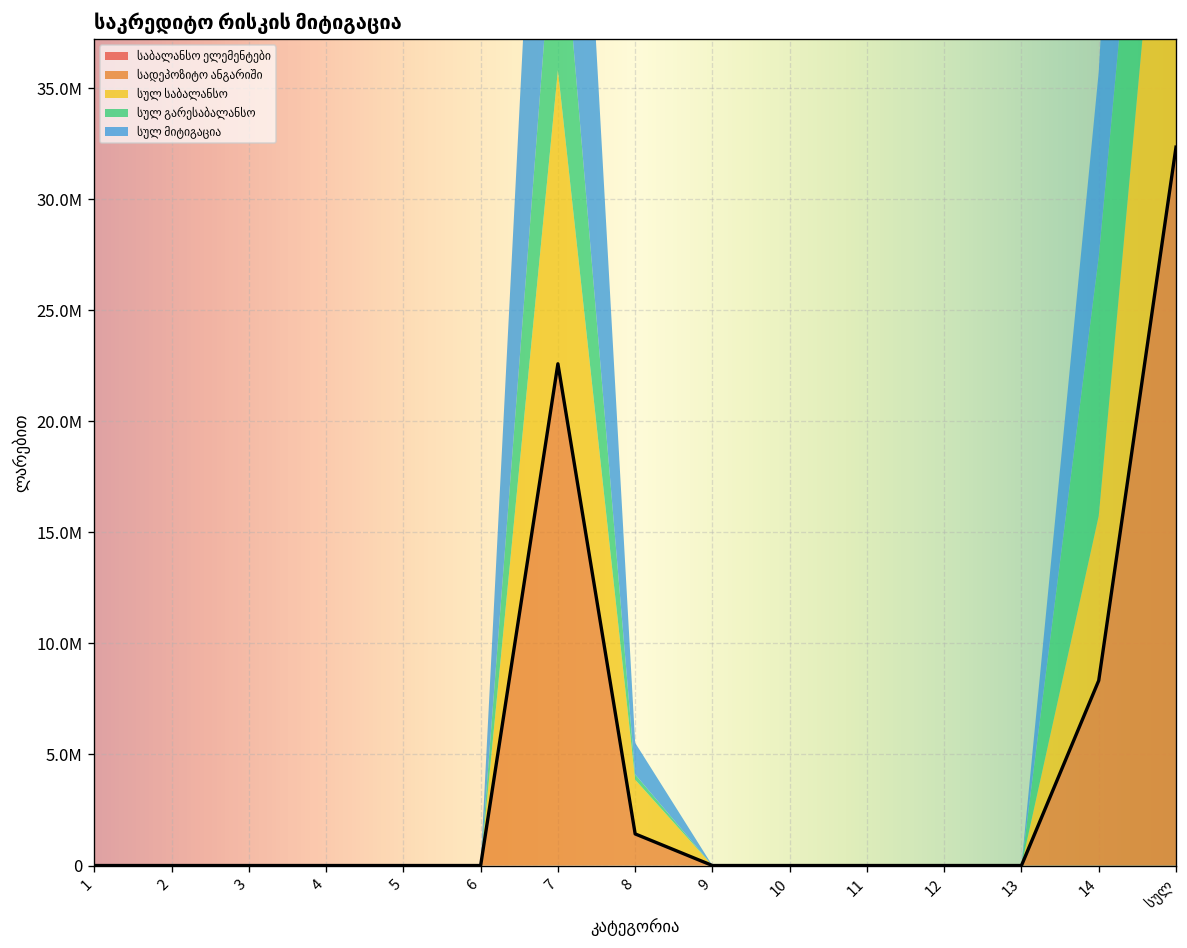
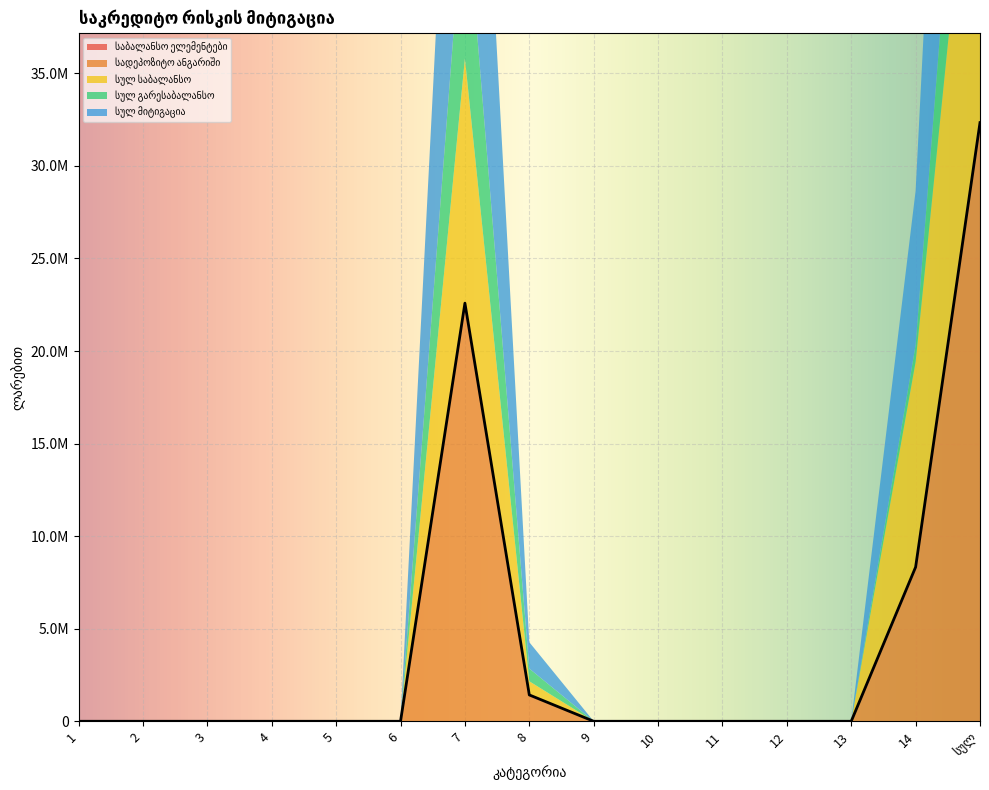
სულ საბალანსო, 8: 2400000 -> 700000
სულ გარესაბალანსო, 8: 200000 -> 700000
სულ საბალანსო, 14: 7400000 -> 11100000
სულ გარესაბალანსო, 14: 11700000 -> 900000
